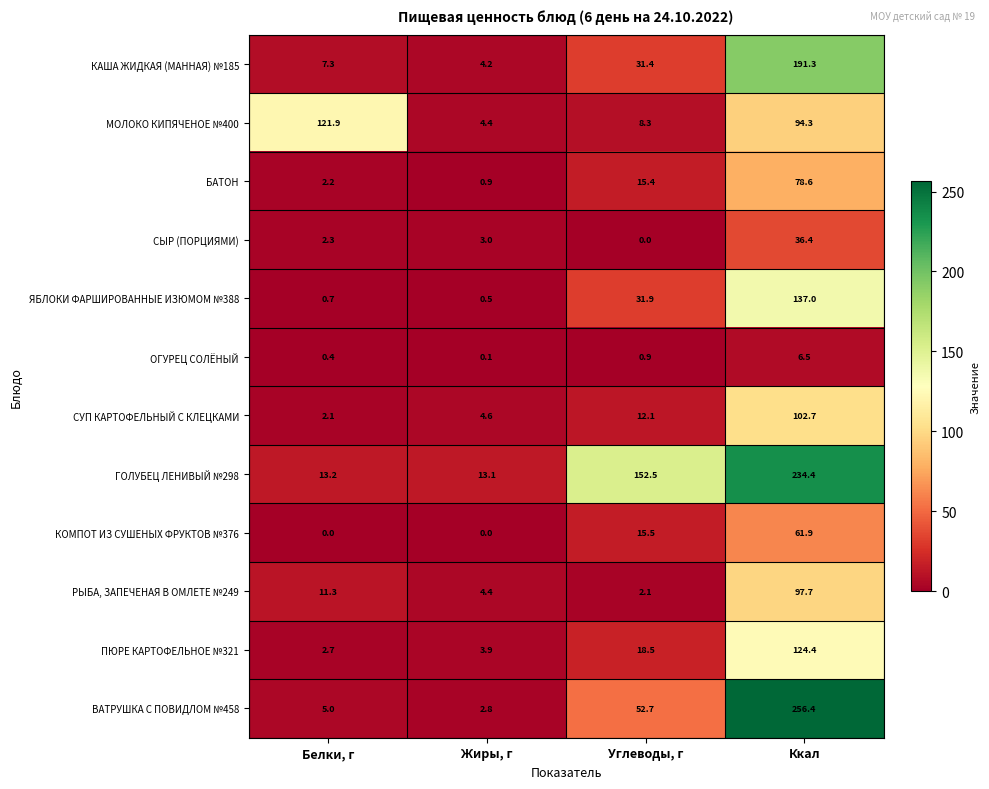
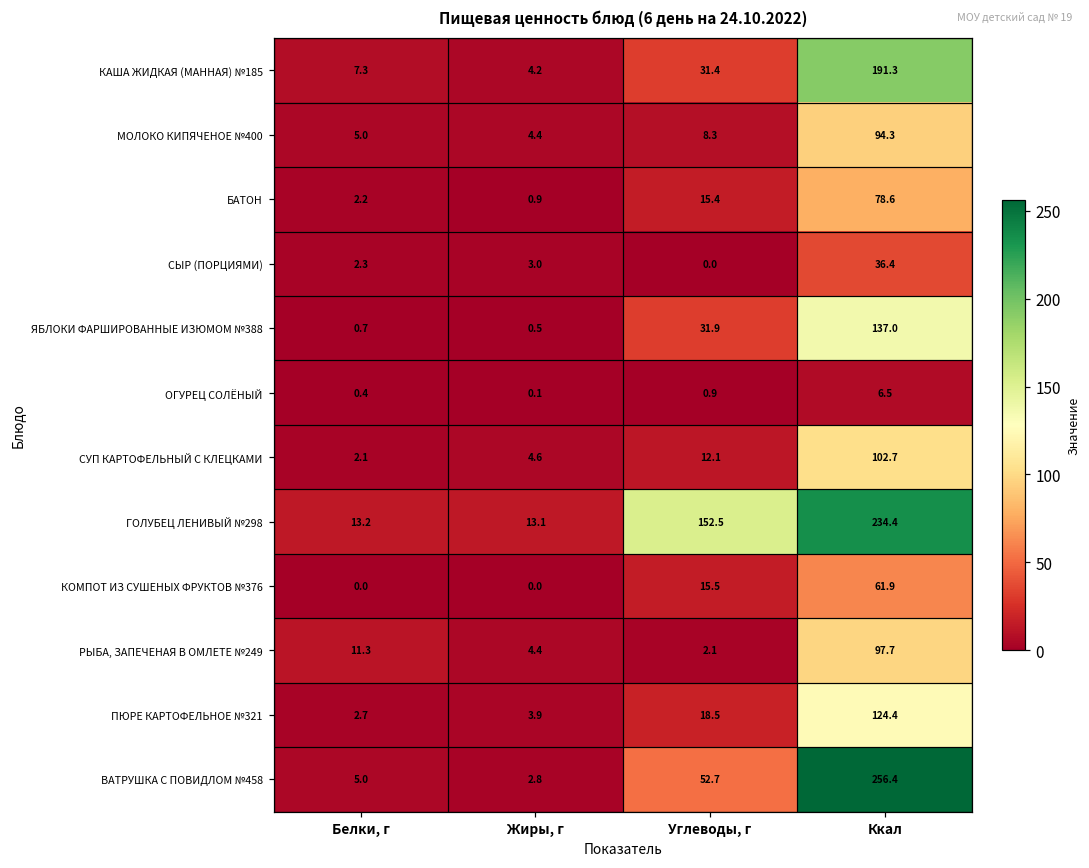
МОЛОКО КИПЯЧЕНОЕ №400, Белки, г: 121.9 -> 5.0
